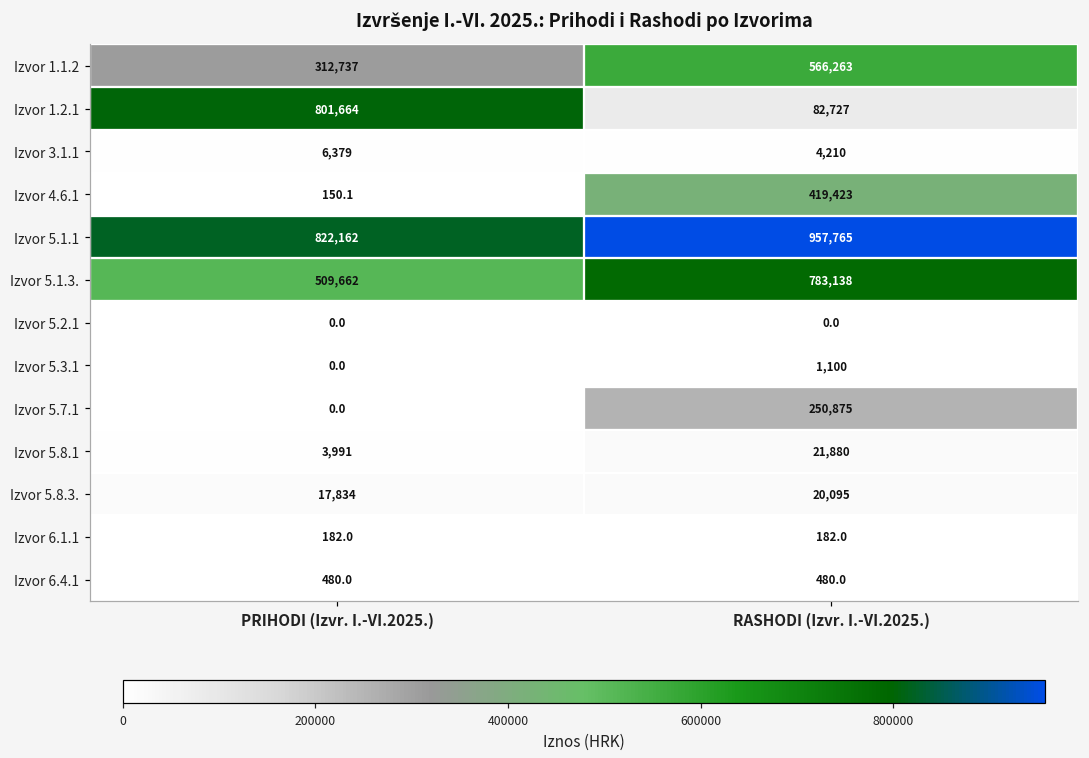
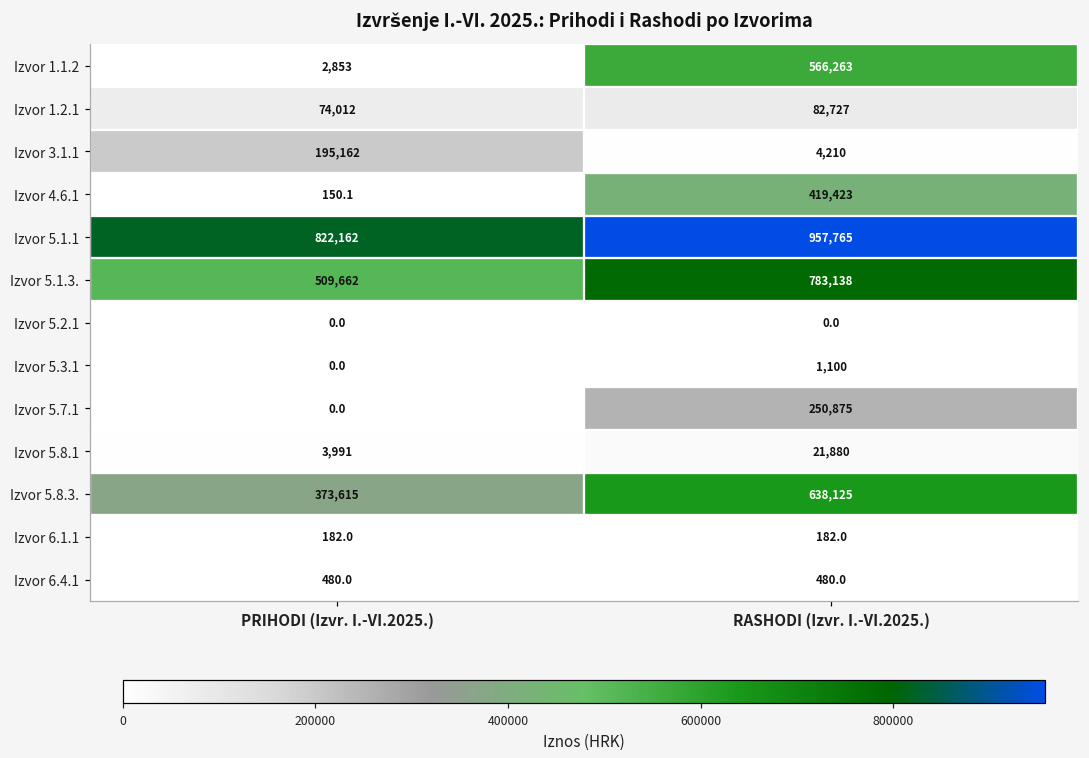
Izvor 1.1.2, PRIHODI (Izvr. I.-VI.2025.): 312,737 -> 2,853
Izvor 1.2.1, PRIHODI (Izvr. I.-VI.2025.): 801,664 -> 74,012
Izvor 3.1.1, PRIHODI (Izvr. I.-VI.2025.): 6,379 -> 195,162
Izvor 5.8.3., PRIHODI (Izvr. I.-VI.2025.): 17,834 -> 373,615
Izvor 5.8.3., RASHODI (Izvr. I.-VI.2025.): 20,095 -> 638,125
